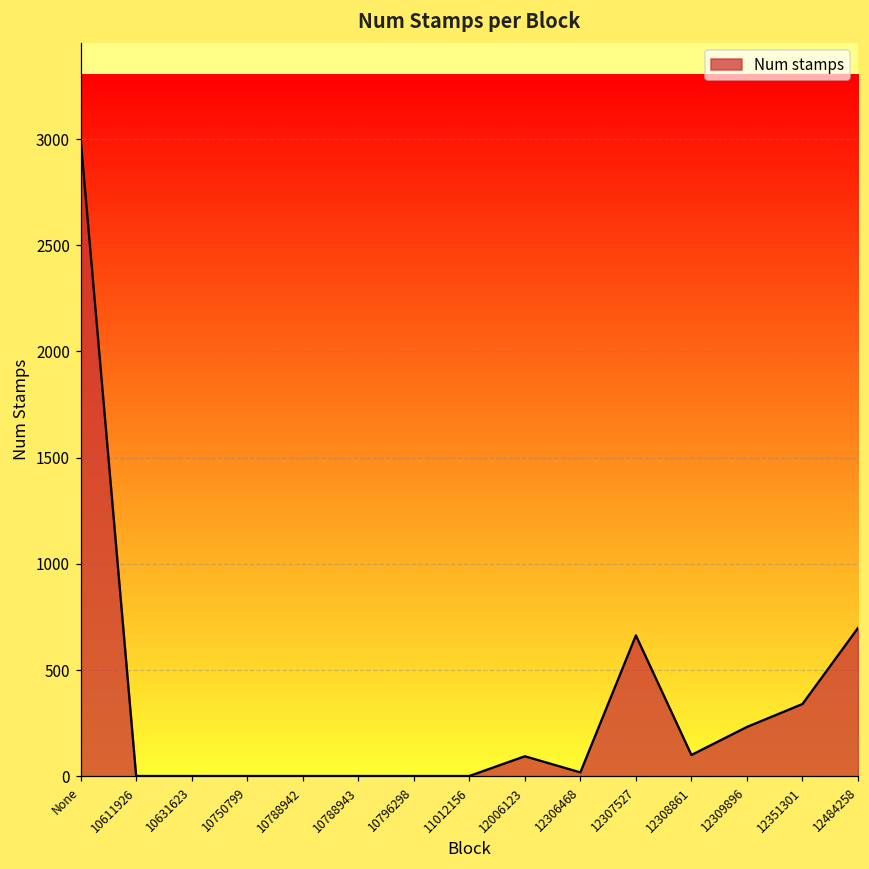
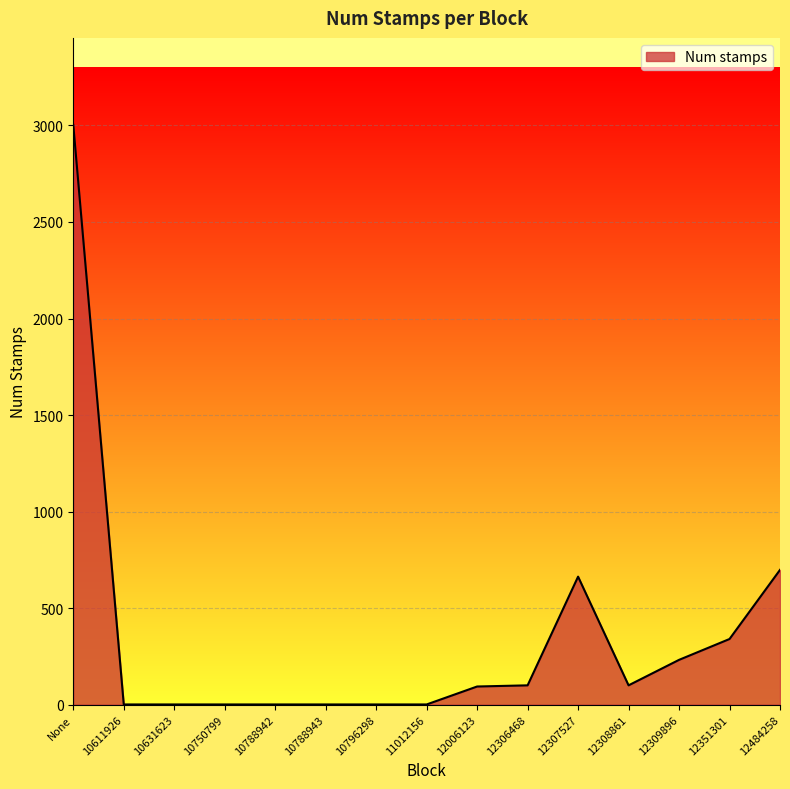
12306468: 20 -> 100
